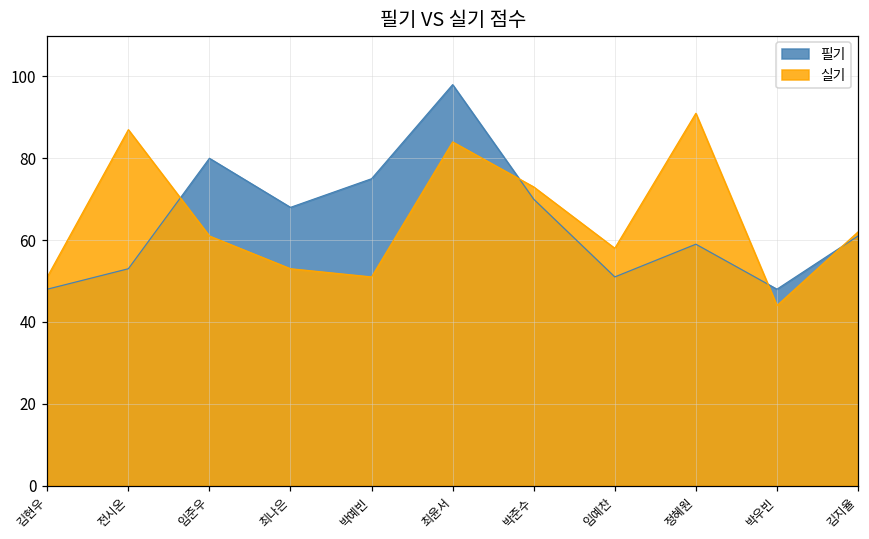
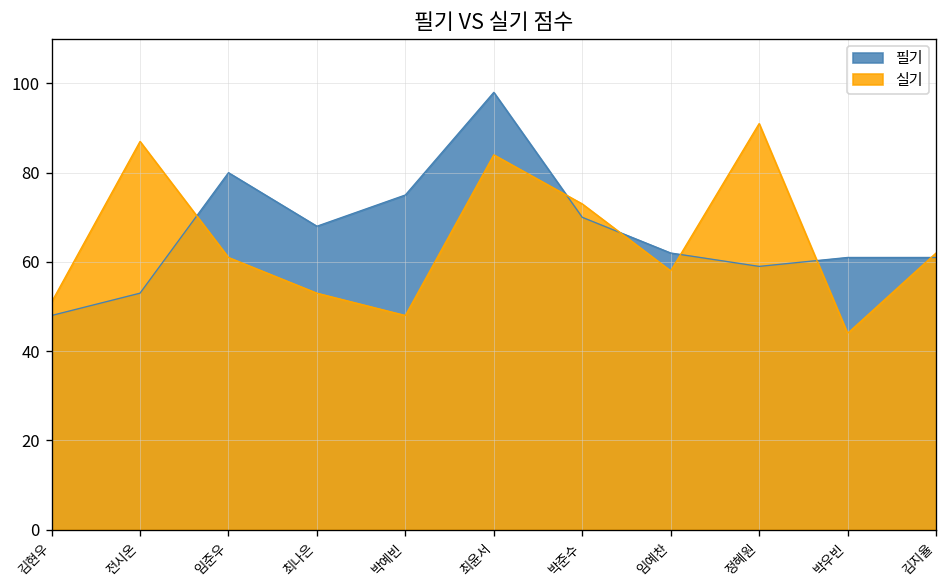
실기, 박예빈: 51 -> 48
필기, 임예찬: 51 -> 62
필기, 박우빈: 48 -> 61
